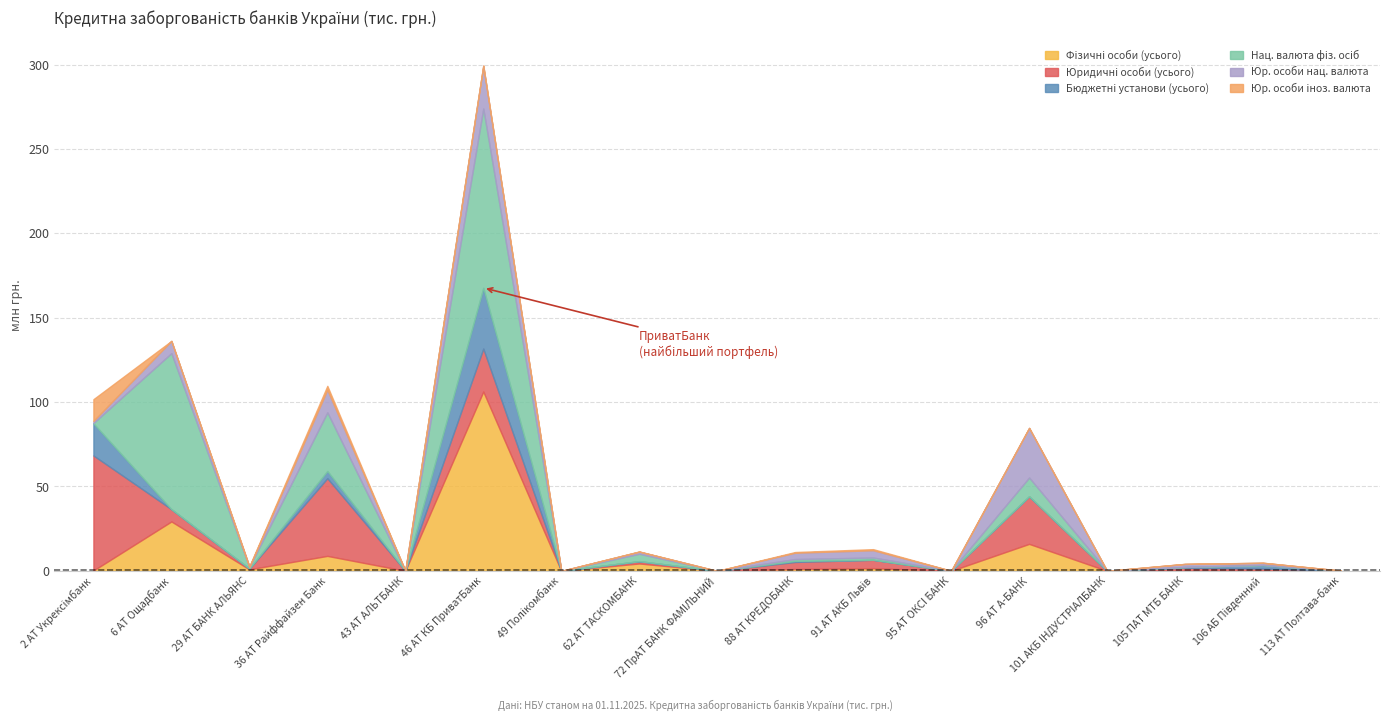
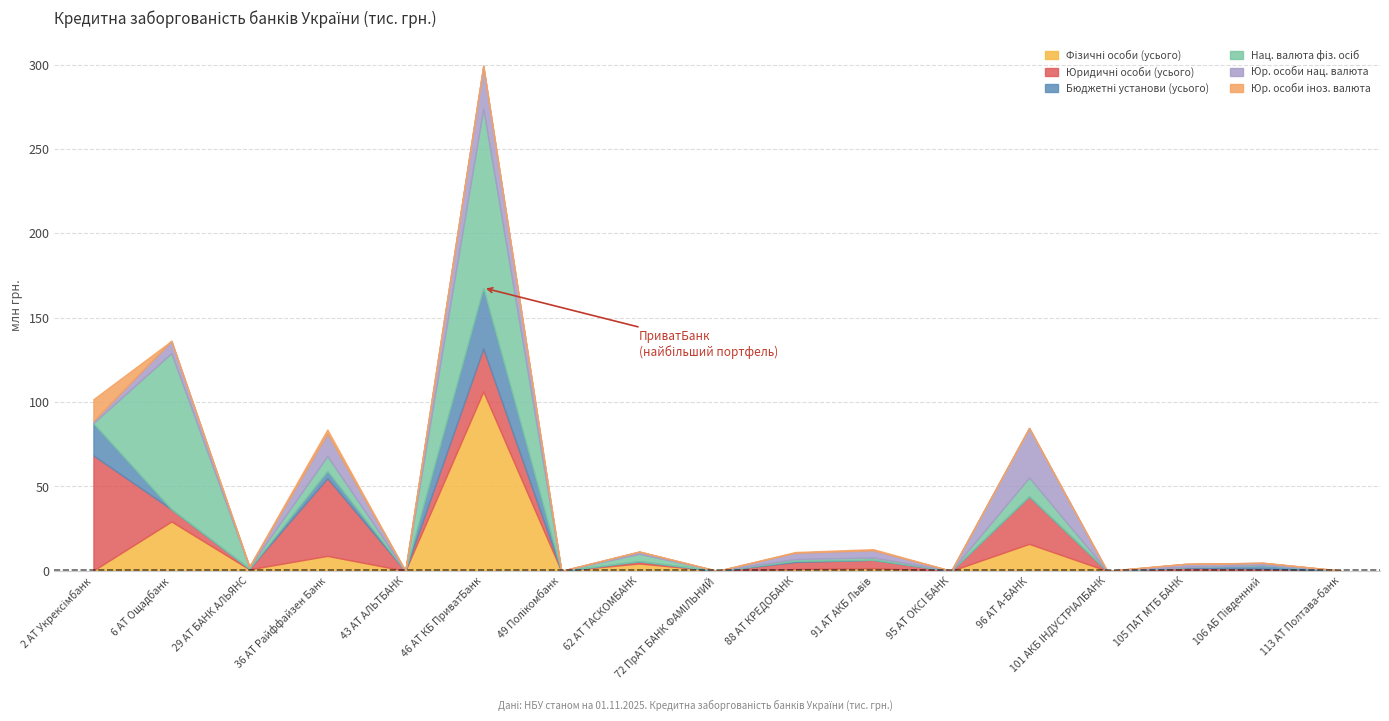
Нац. валюта фіз. осіб, 36 АТ Райффайзен Банк: 35 -> 9
